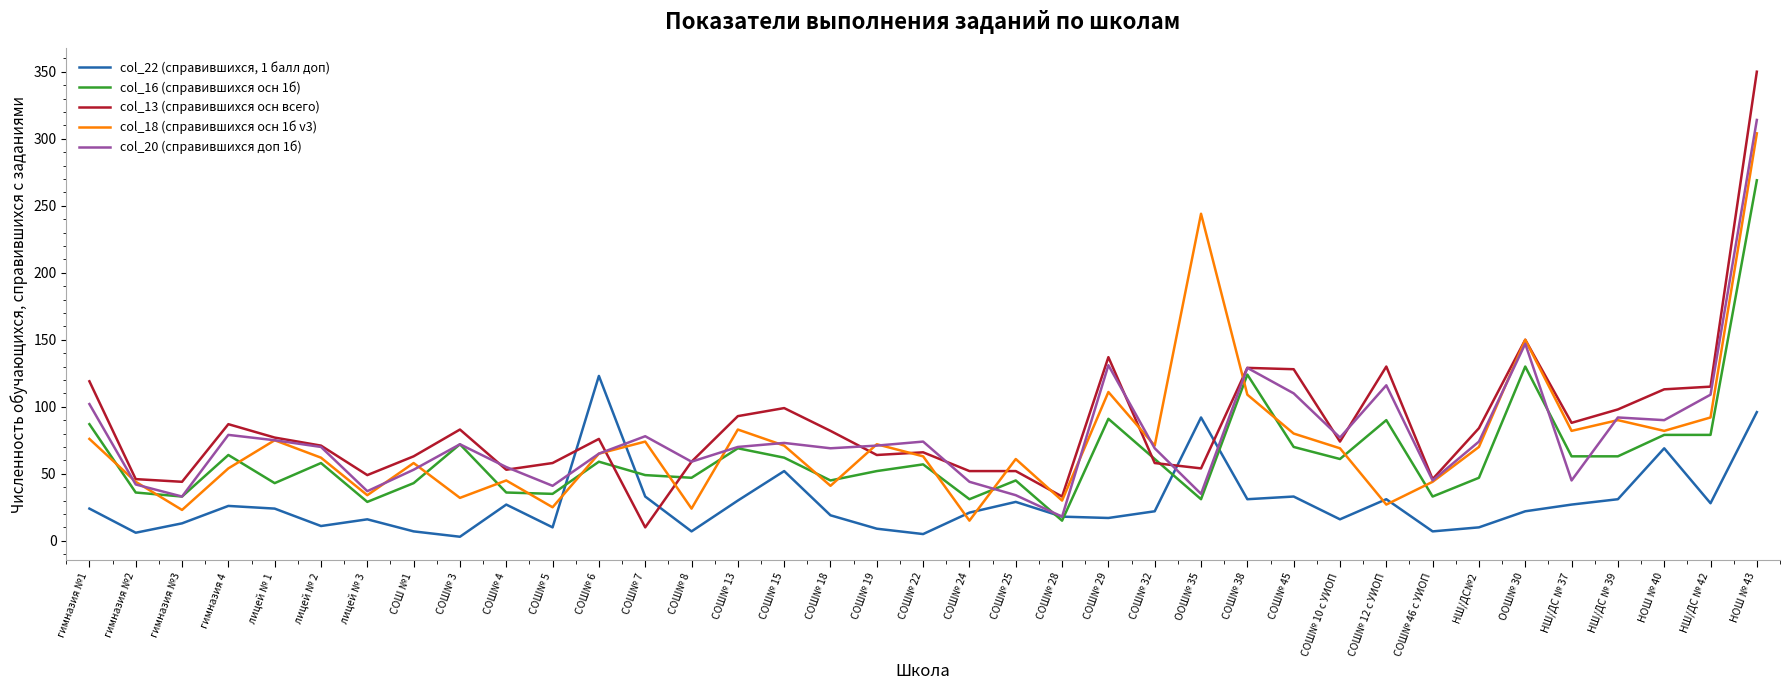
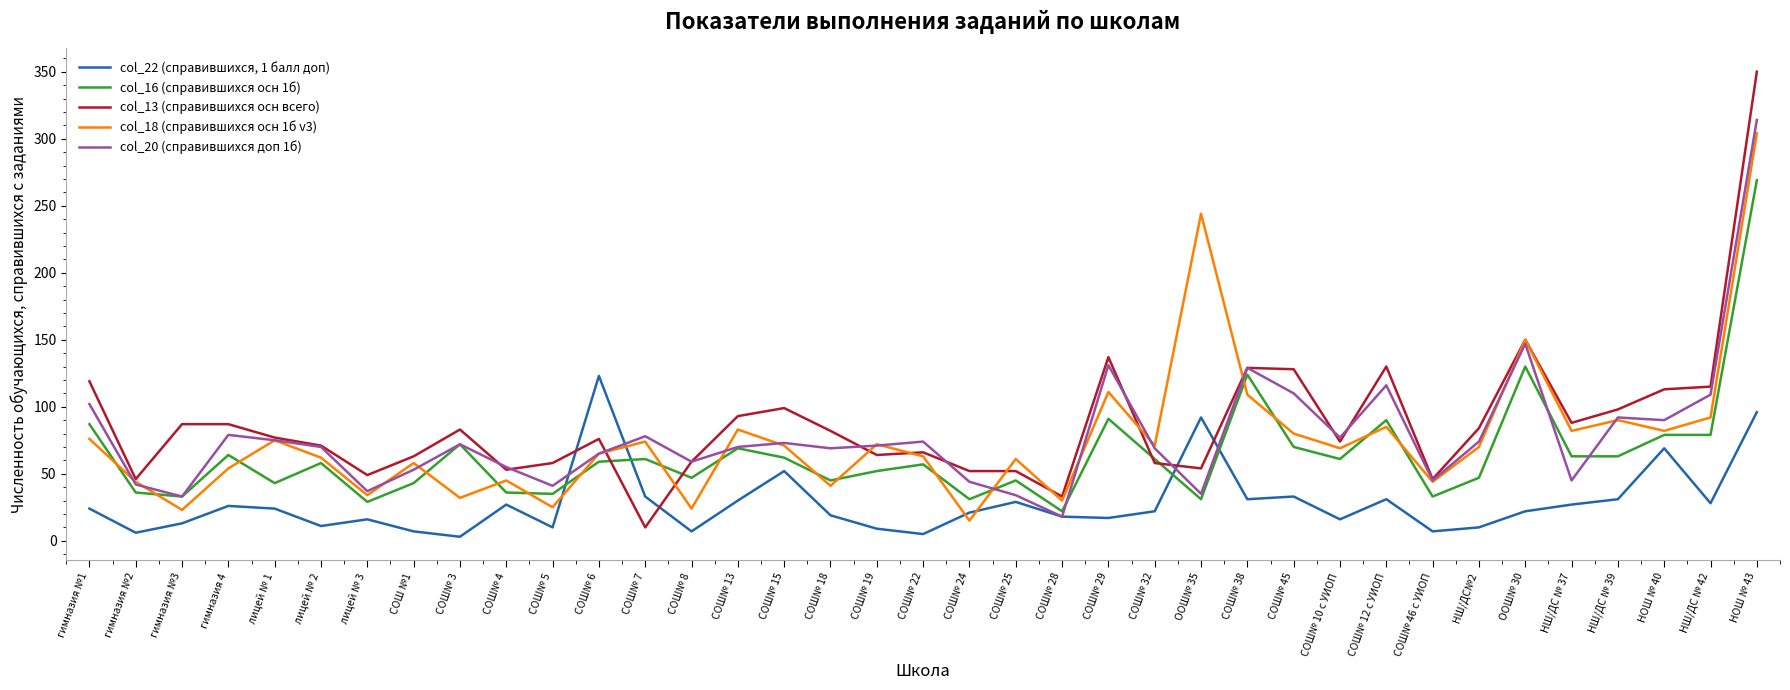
col_13 (справившихся осн всего), гимназия №3: 44 -> 87
col_16 (справившихся осн 1б), СОШ№ 7: 49 -> 61
col_16 (справившихся осн 1б), СОШ№ 28: 15 -> 22
col_18 (справившихся осн 1б v3), СОШ№ 12 с УИОП: 27 -> 85
